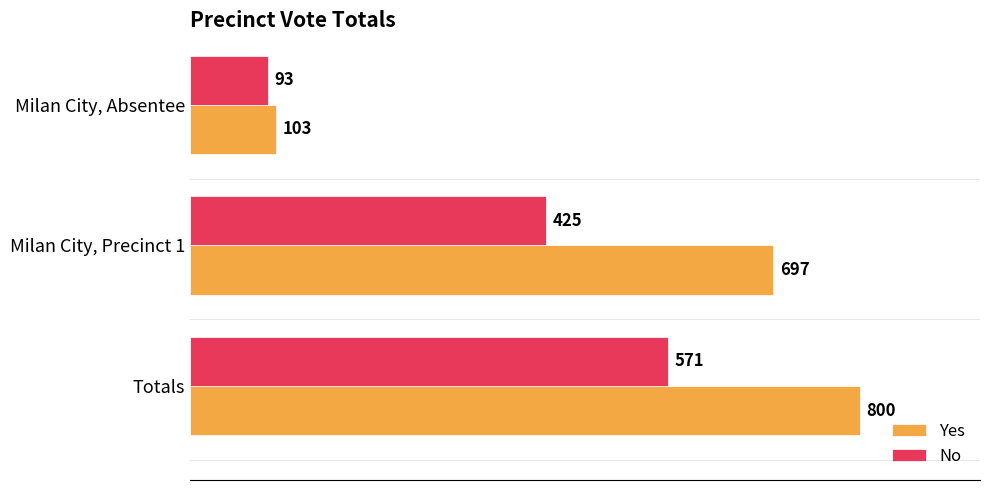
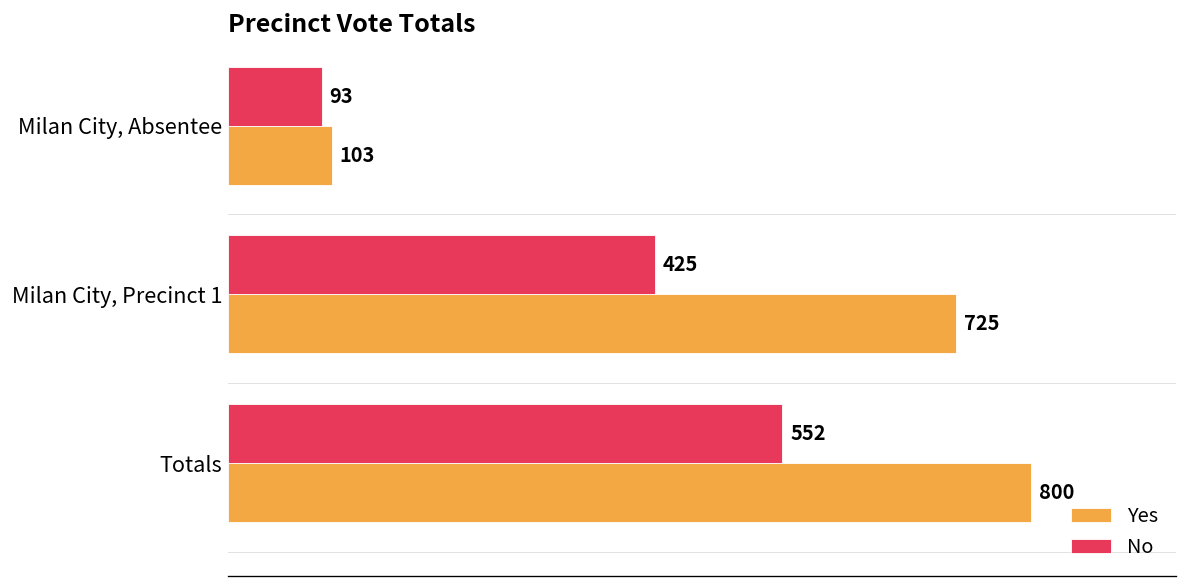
Yes, Milan City, Precinct 1: 697 -> 725
No, Totals: 571 -> 552
